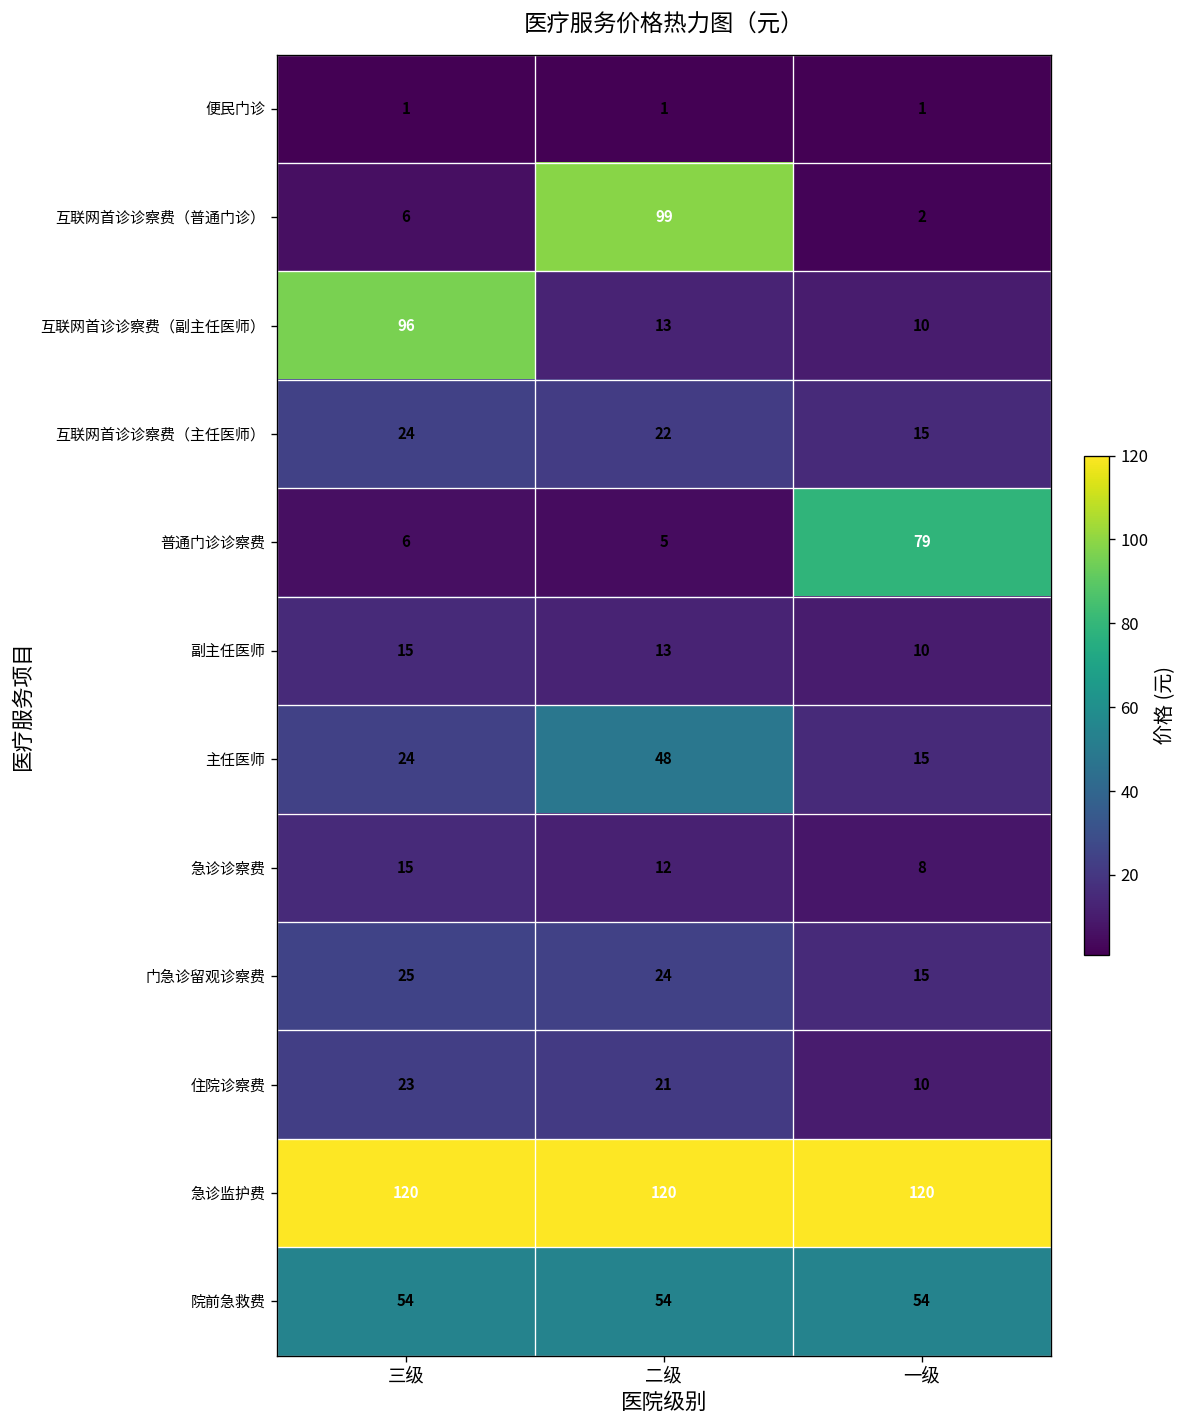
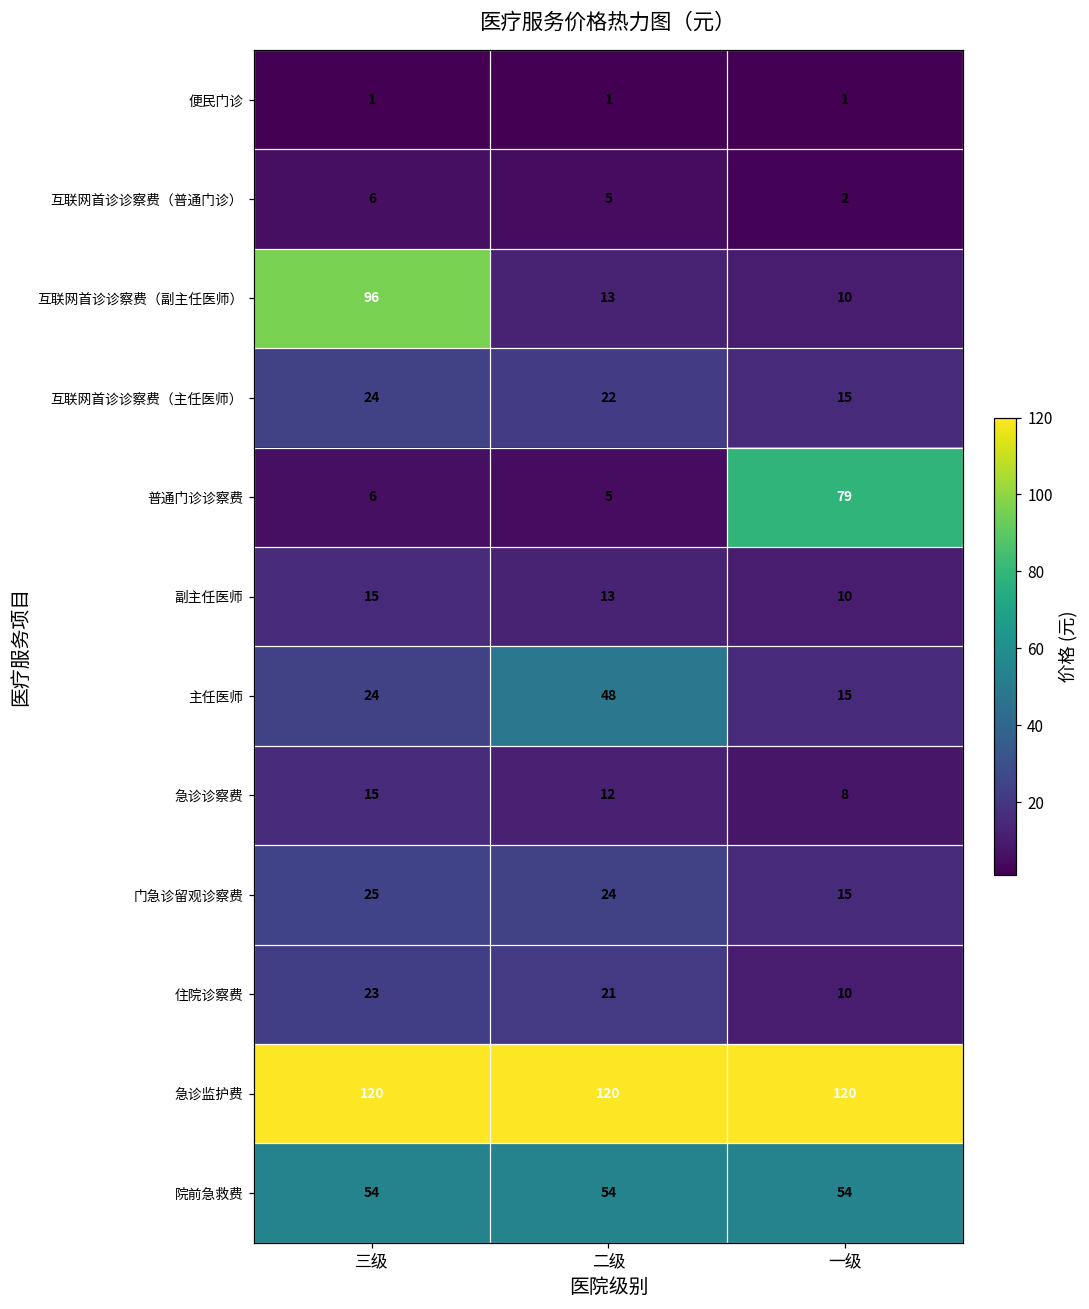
互联网首诊诊察费（普通门诊）, 二级: 99 -> 5
